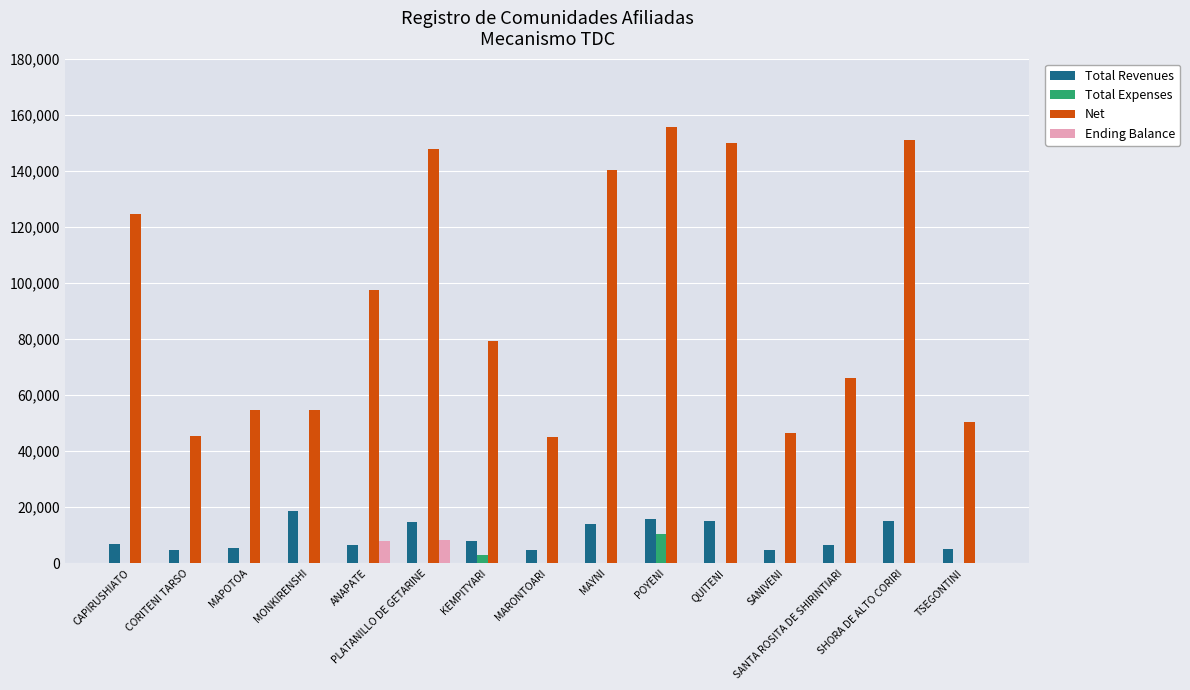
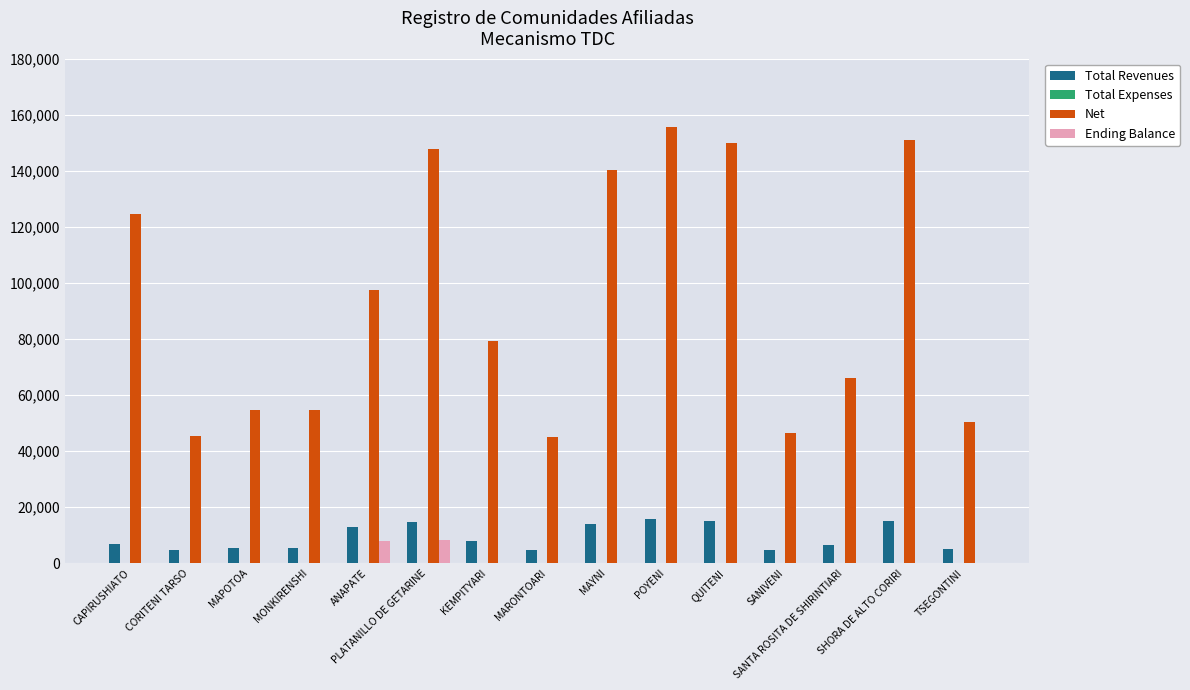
Total Revenues, MONKIRENSHI: 19,000 -> 5,000
Total Revenues, ANAPATE: 7,000 -> 13,000
Total Expenses, KEMPITYARI: 3,000 -> 0
Total Expenses, POYENI: 10,000 -> 0
